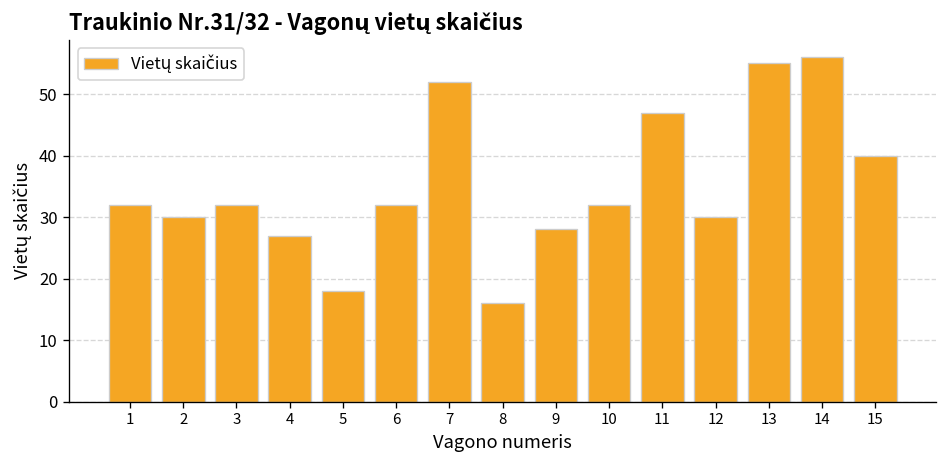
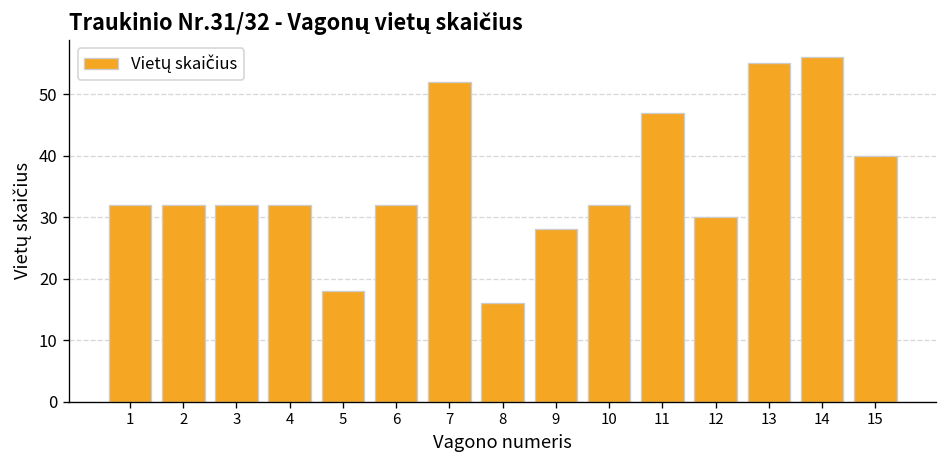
2: 30 -> 32
4: 27 -> 32
